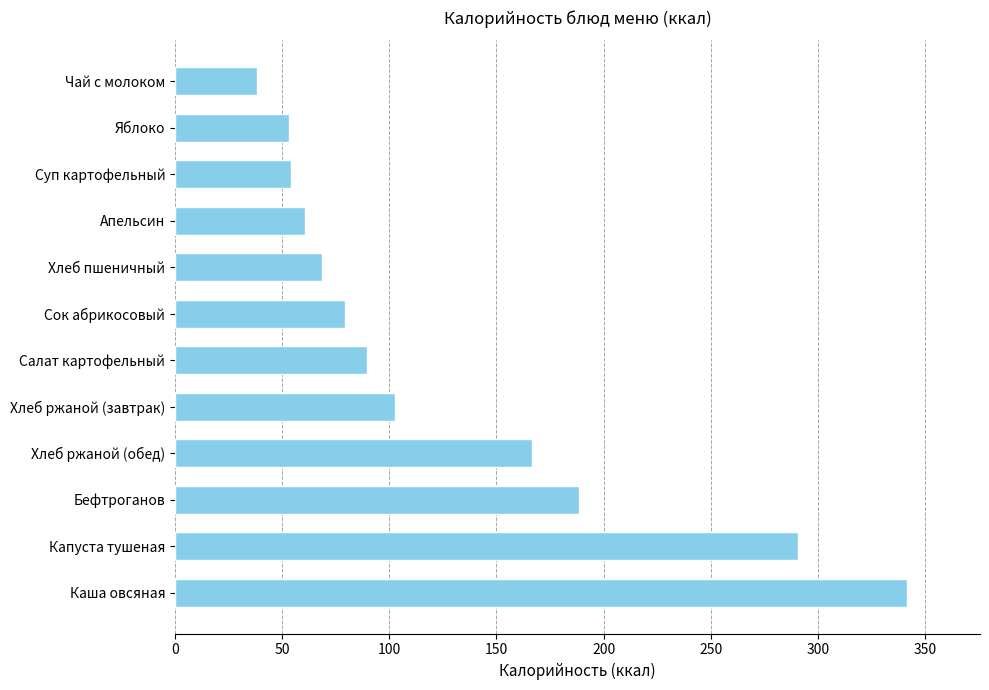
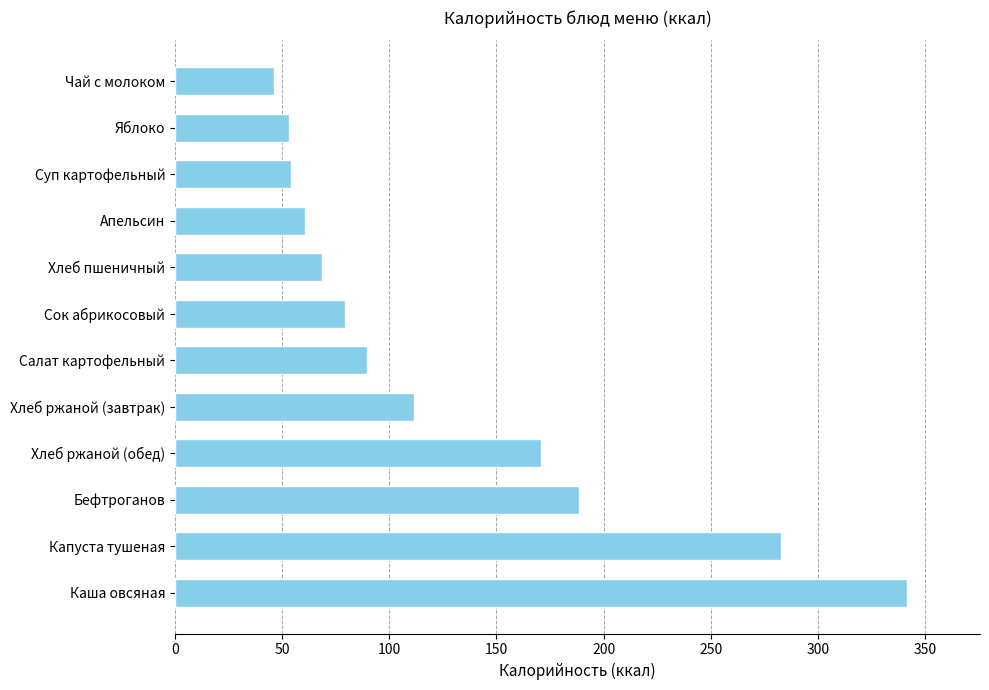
Чай с молоком: 38 -> 46
Хлеб ржаной (завтрак): 103 -> 112
Хлеб ржаной (обед): 167 -> 171
Капуста тушеная: 291 -> 283
